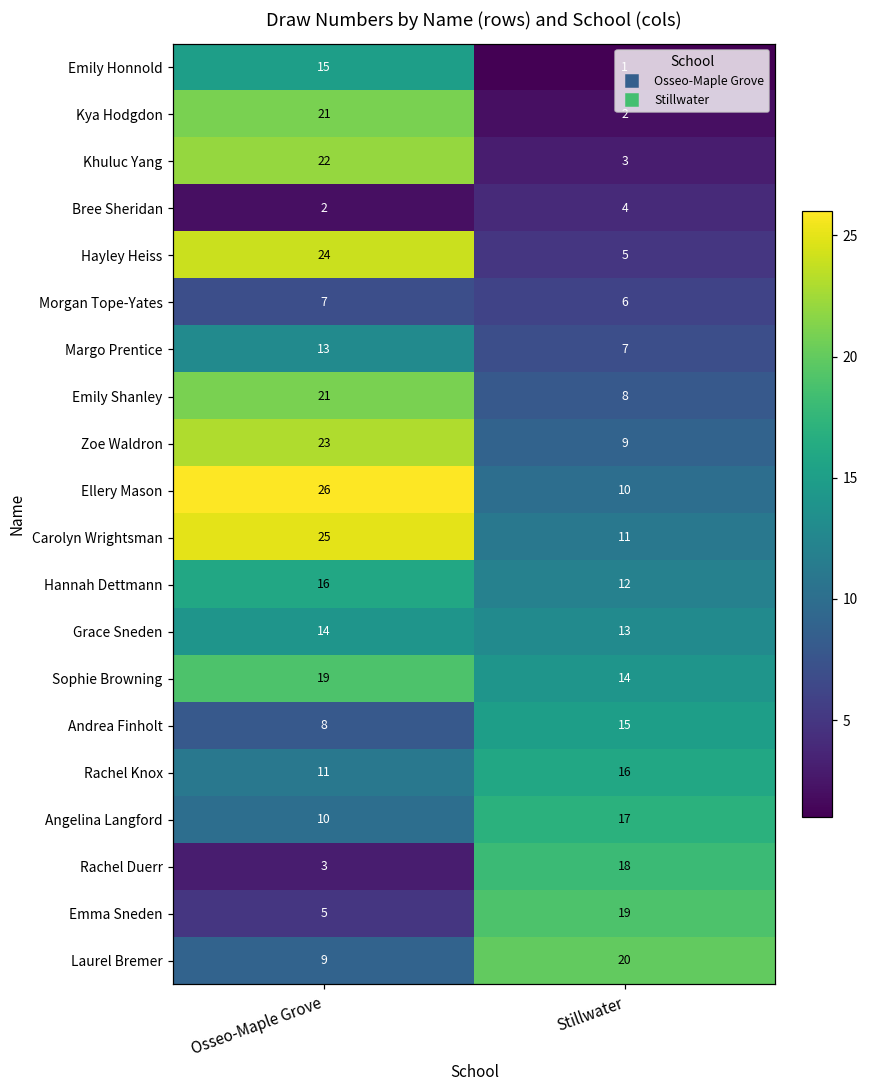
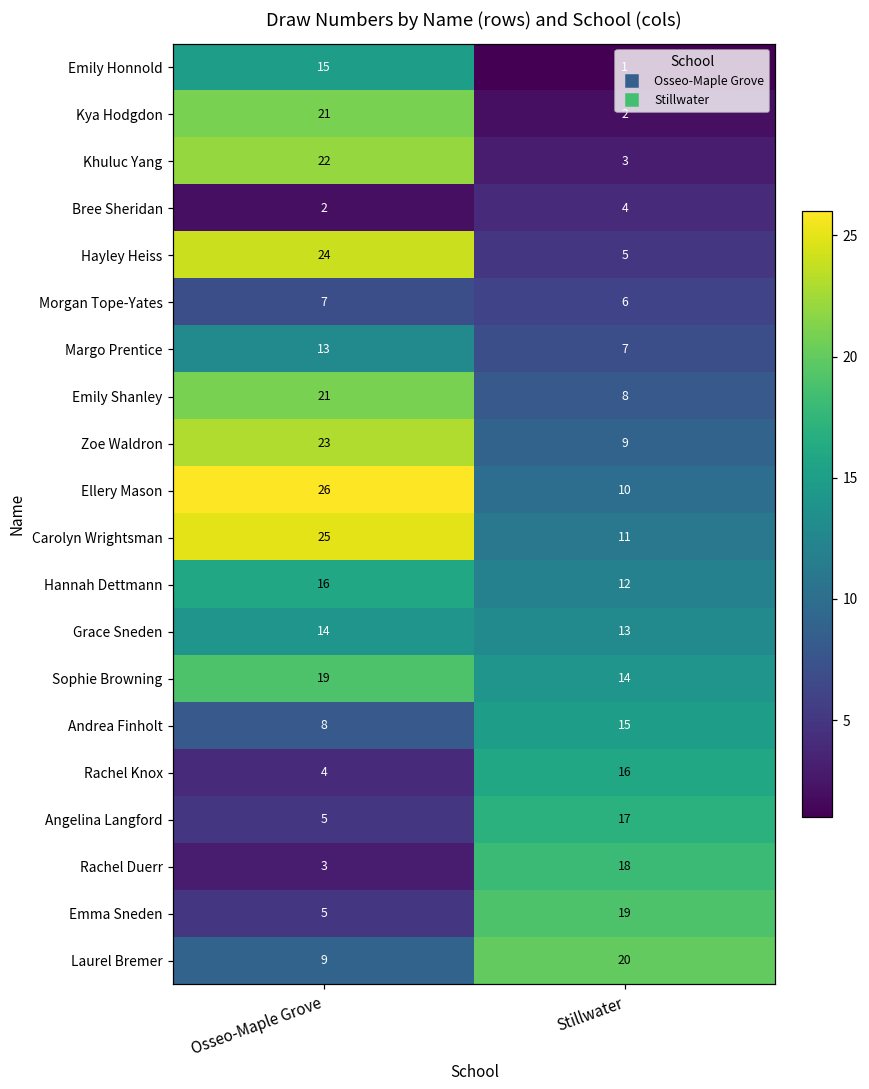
Rachel Knox, Osseo-Maple Grove: 11 -> 4
Angelina Langford, Osseo-Maple Grove: 10 -> 5
